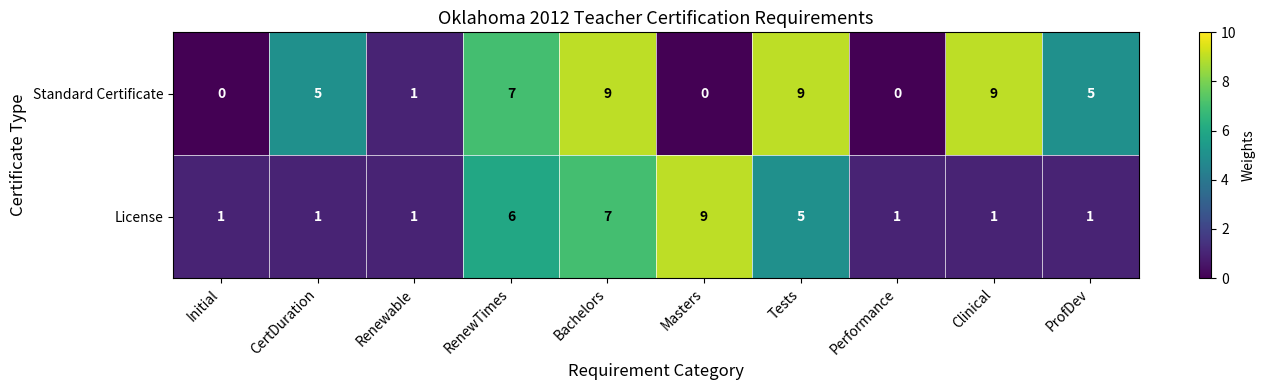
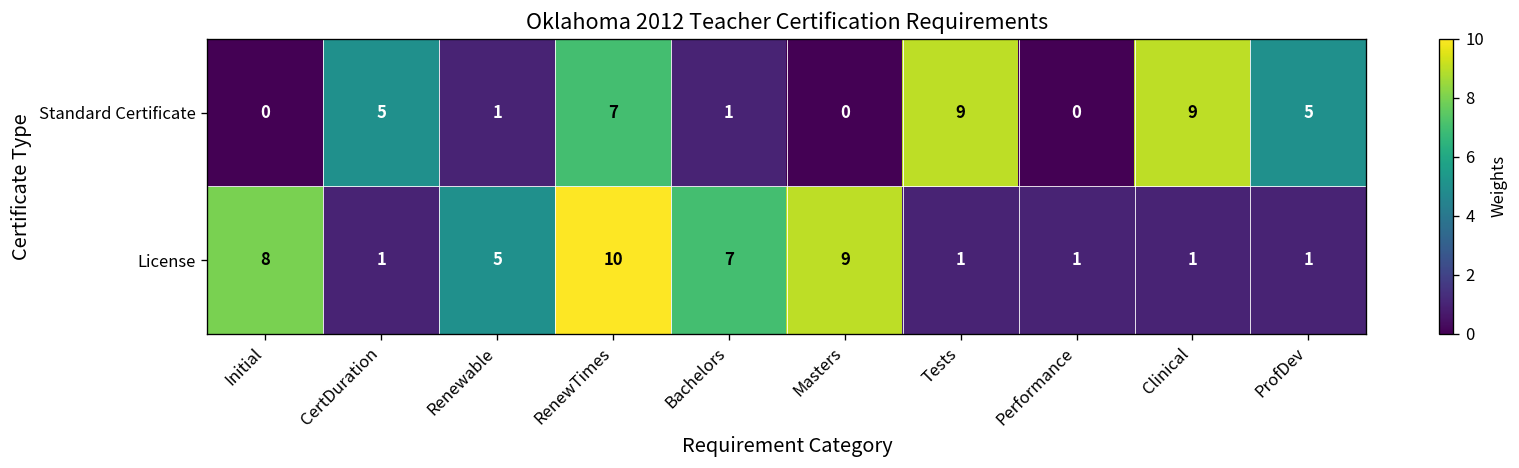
Standard Certificate, Bachelors: 9 -> 1
License, Initial: 1 -> 8
License, Renewable: 1 -> 5
License, RenewTimes: 6 -> 10
License, Tests: 5 -> 1
